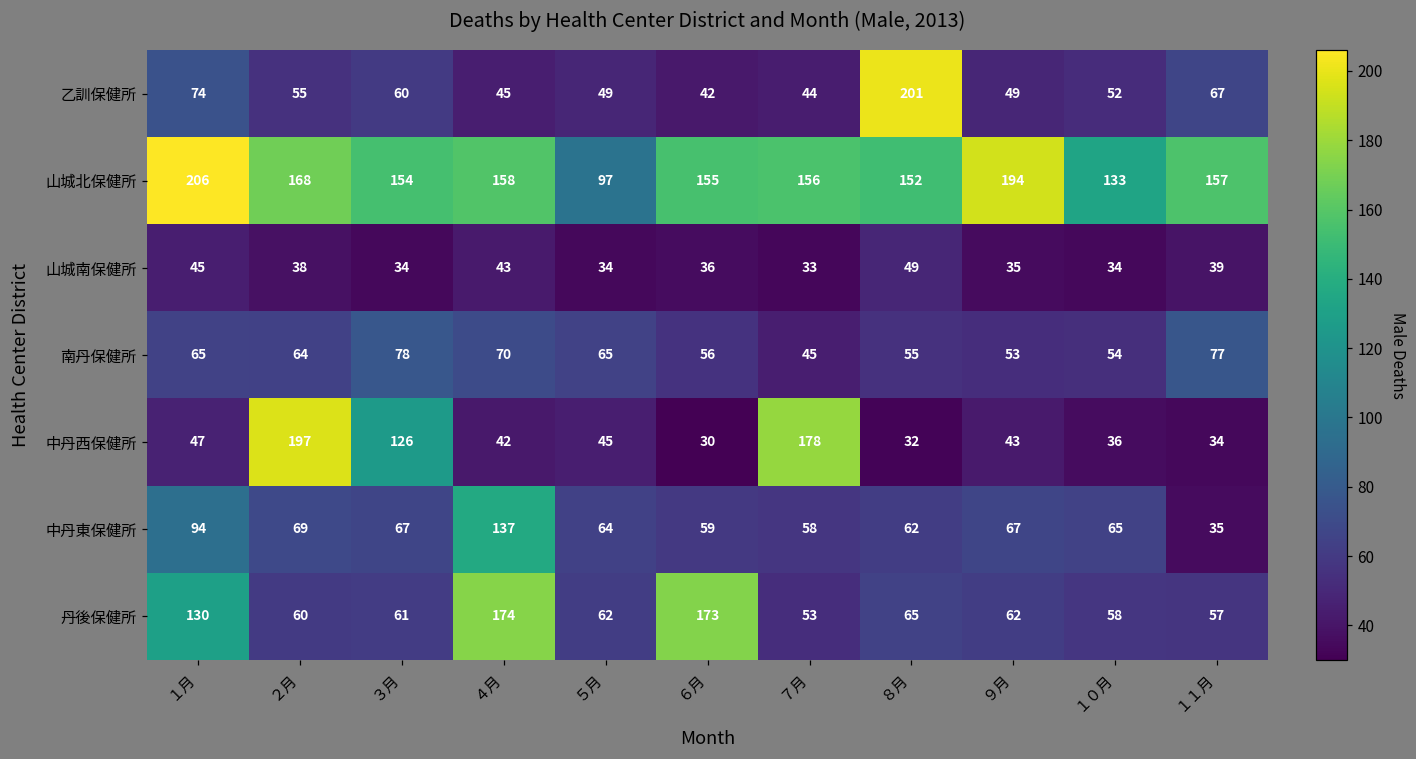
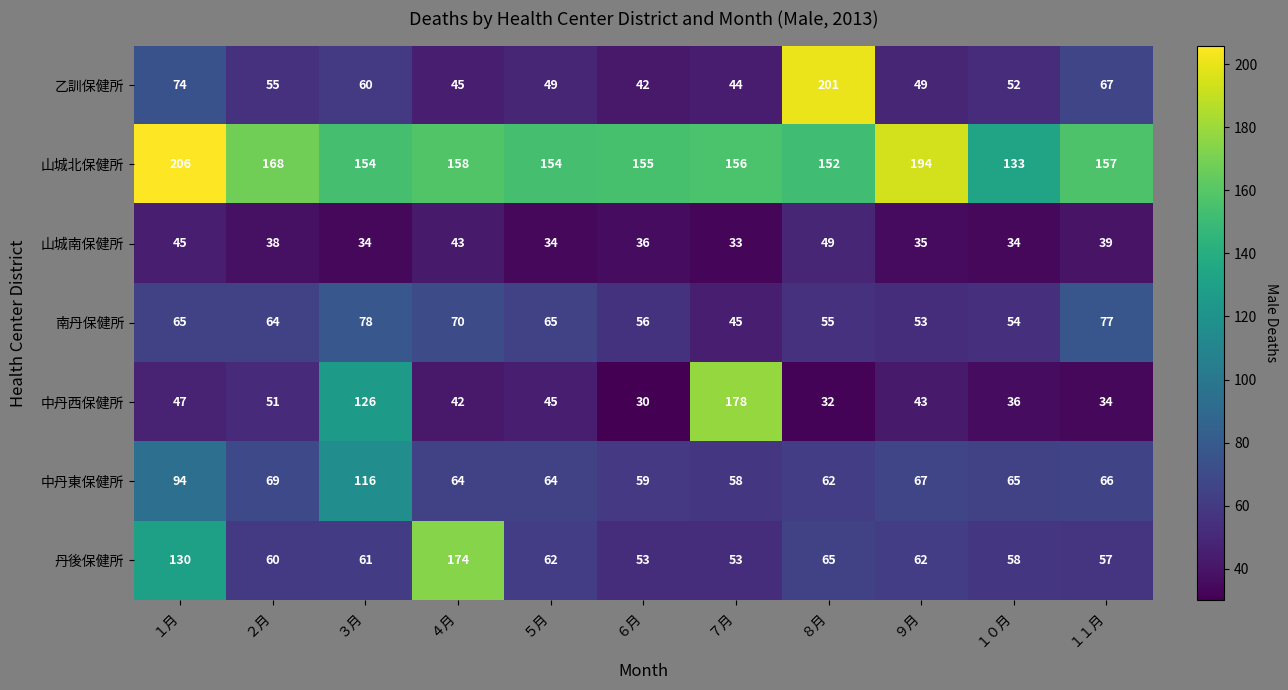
山城北保健所, ５月: 97 -> 154
中丹西保健所, ２月: 197 -> 51
中丹東保健所, ３月: 67 -> 116
中丹東保健所, ４月: 137 -> 64
中丹東保健所, １１月: 35 -> 66
丹後保健所, ６月: 173 -> 53
